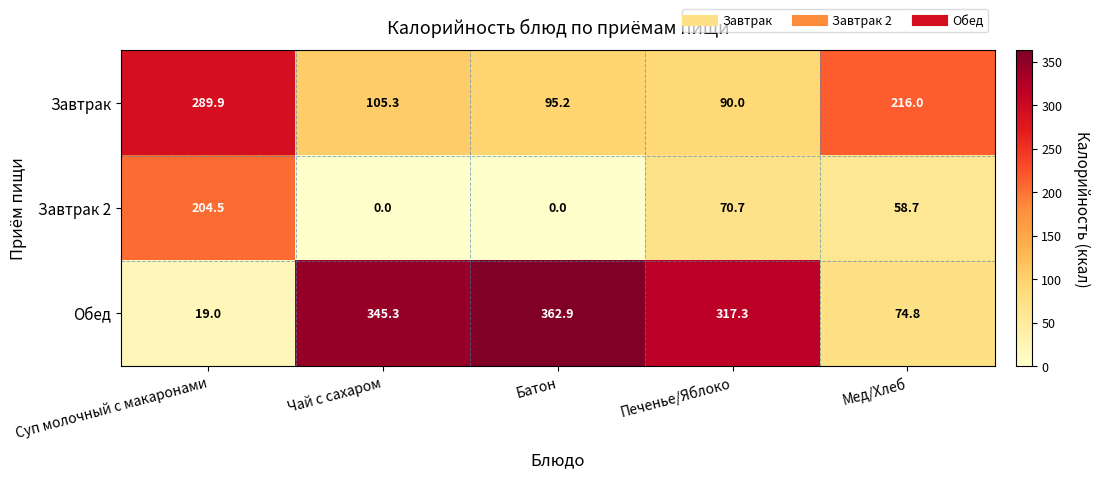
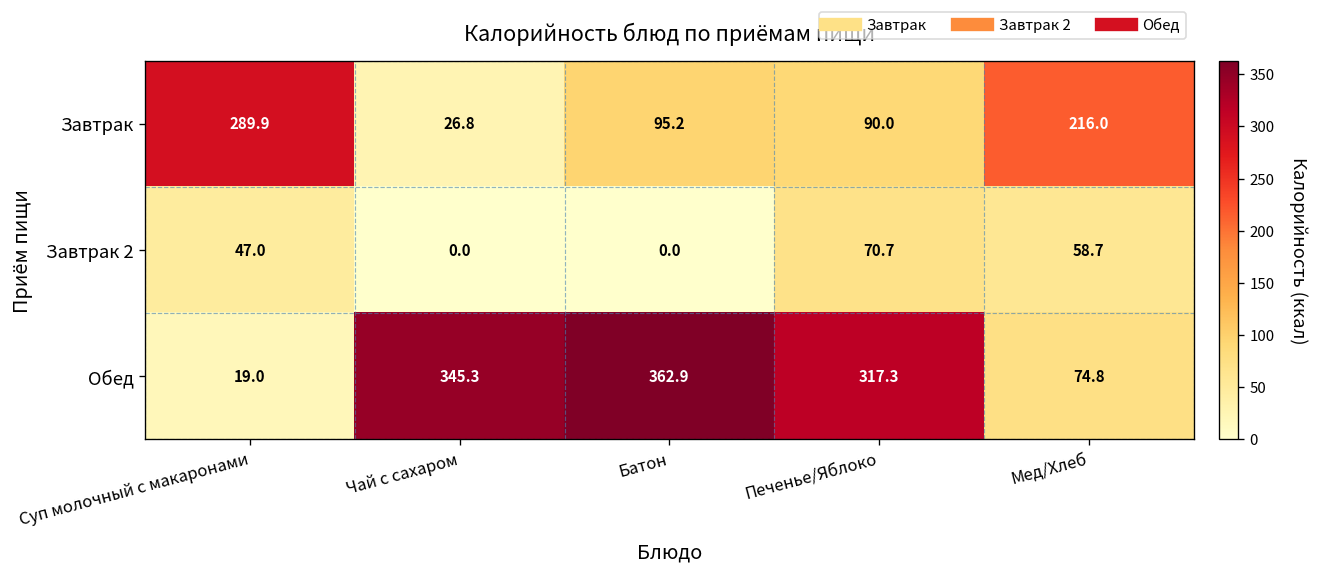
Завтрак, Чай с сахаром: 105.3 -> 26.8
Завтрак 2, Суп молочный с макаронами: 204.5 -> 47.0
